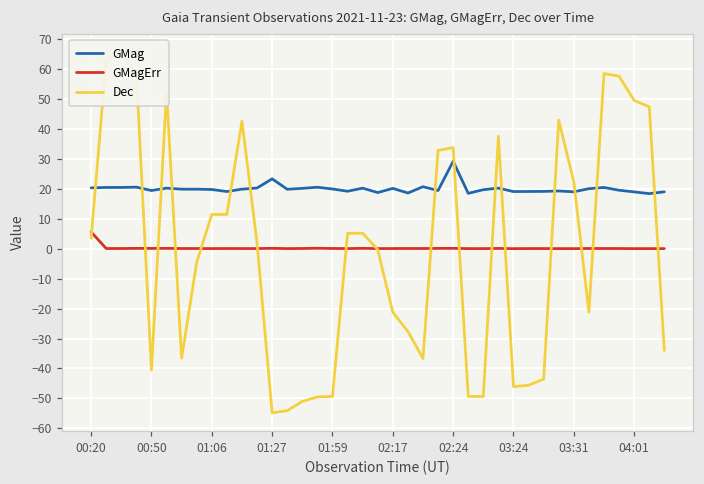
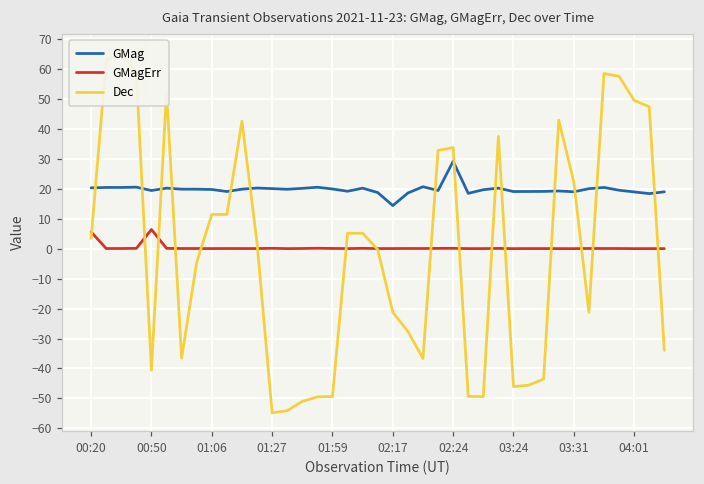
GMagErr, 00:50: 0 -> 6
GMag, 01:27: 23 -> 20
GMag, 02:17: 20 -> 14
